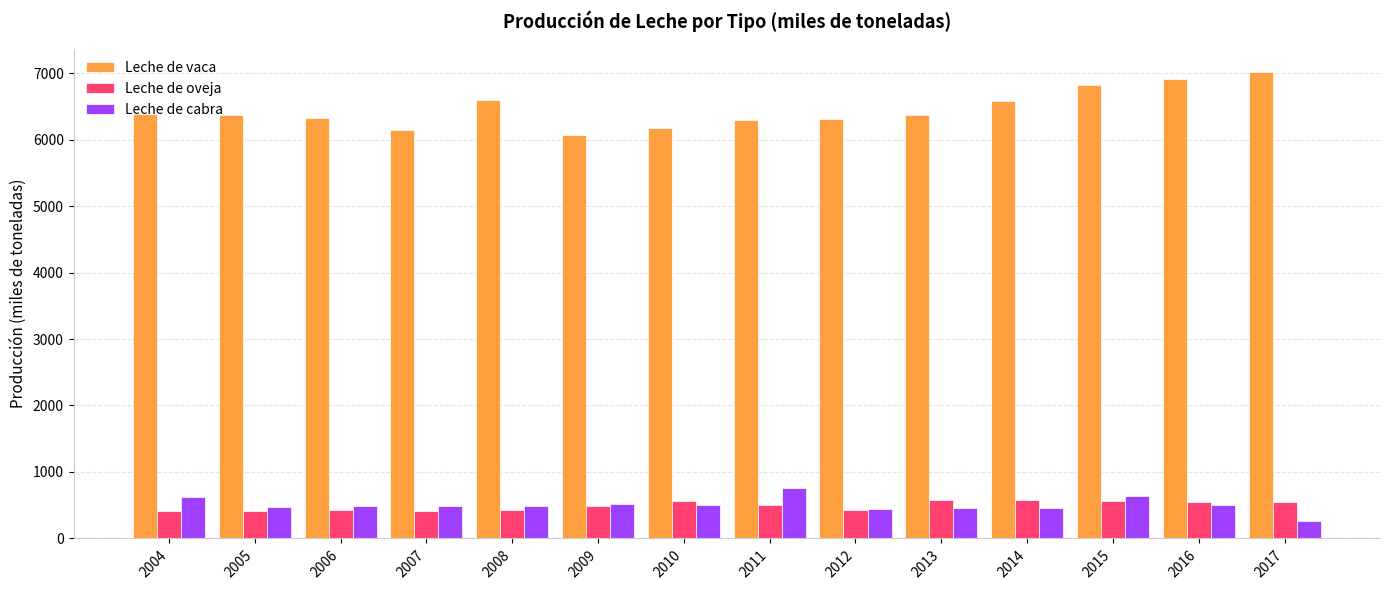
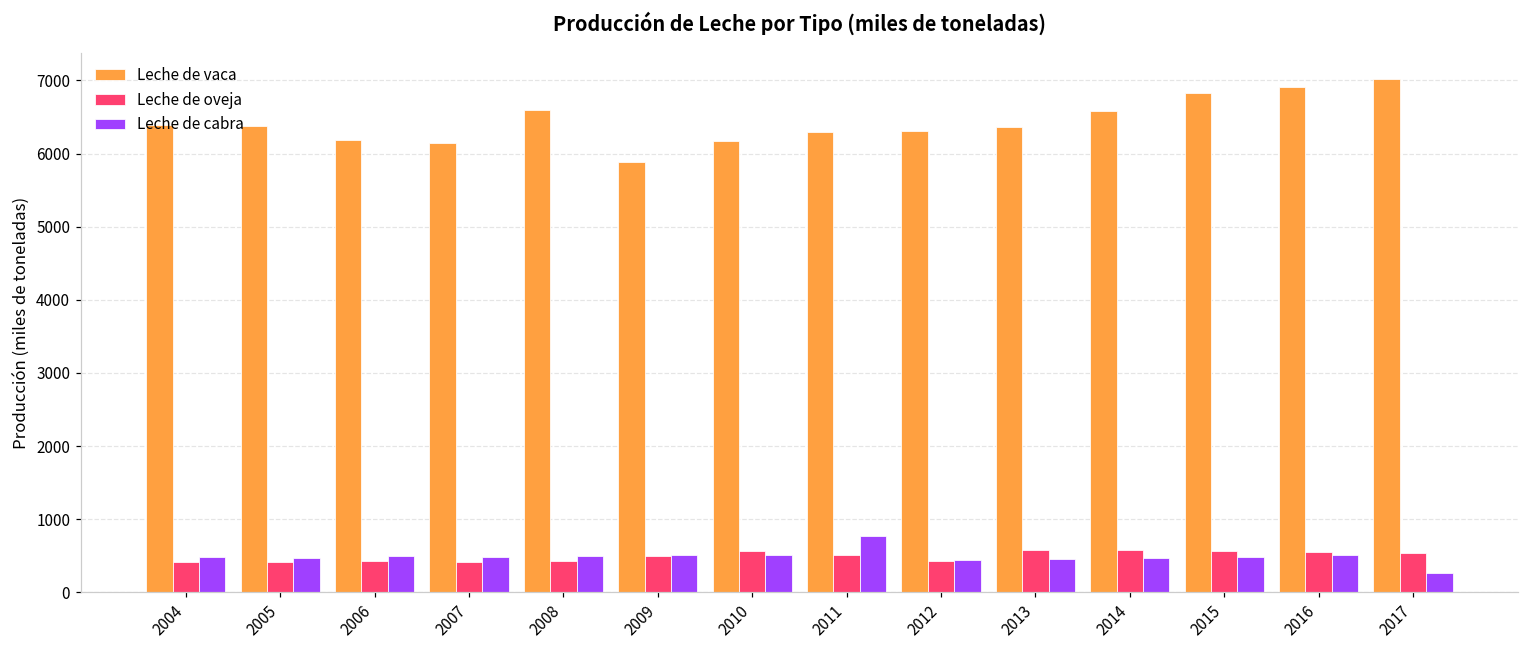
Leche de cabra, 2004: 600 -> 500
Leche de vaca, 2006: 6300 -> 6200
Leche de vaca, 2009: 6100 -> 5900
Leche de cabra, 2015: 600 -> 500
